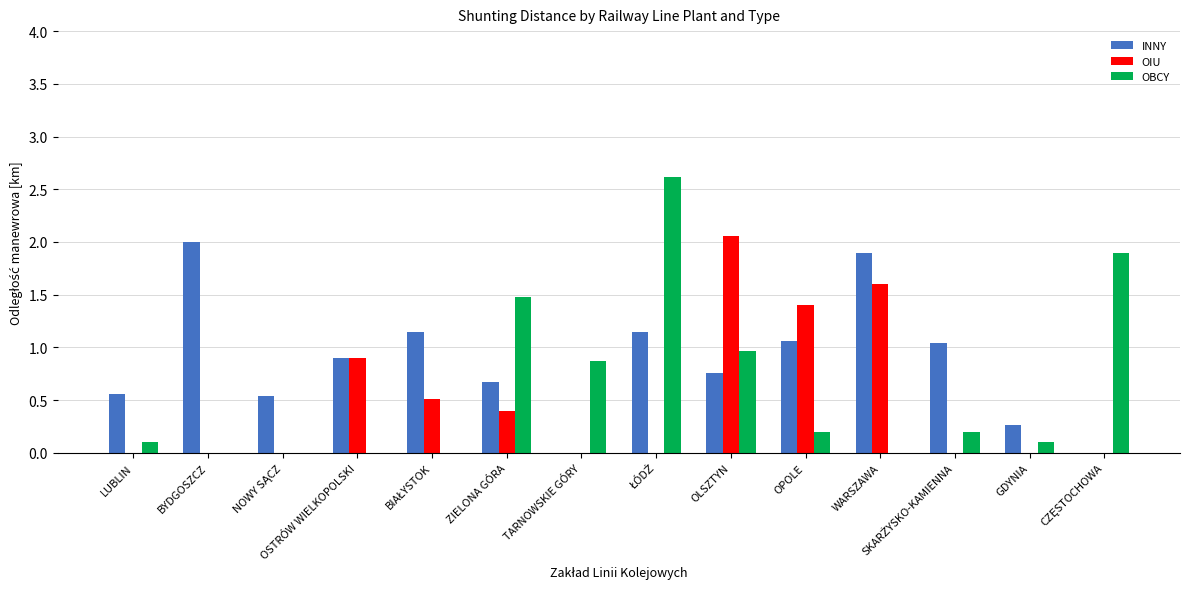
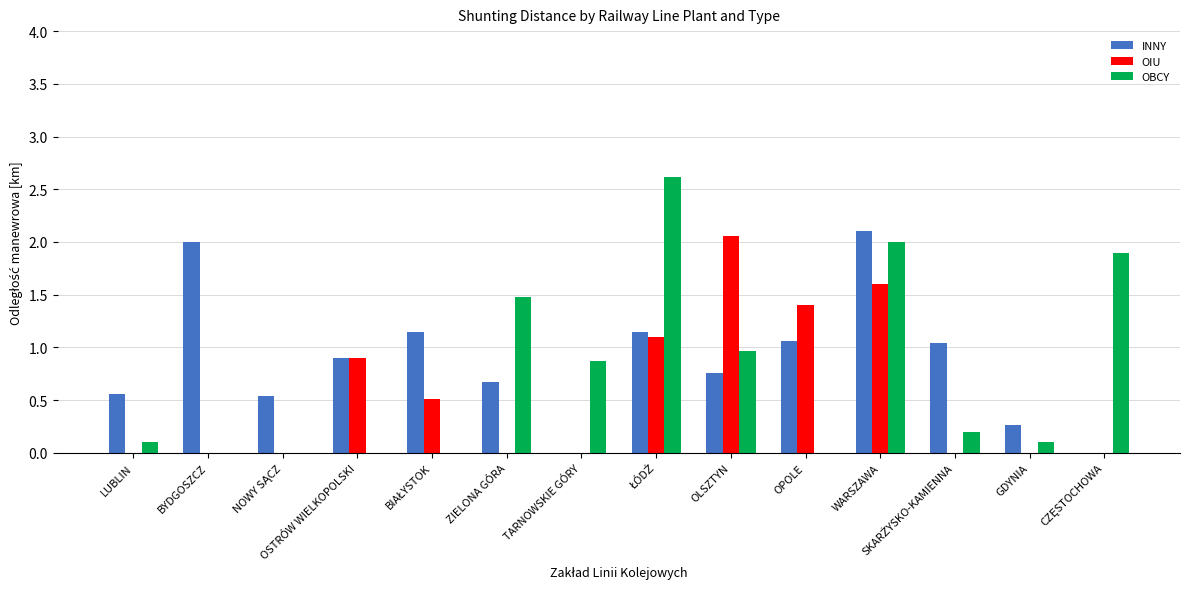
OIU, ZIELONA GÓRA: 0.4 -> 0.0
OIU, ŁÓDŹ: 0.0 -> 1.1
OBCY, OPOLE: 0.2 -> 0.0
INNY, WARSZAWA: 1.9 -> 2.1
OBCY, WARSZAWA: 0 -> 2
